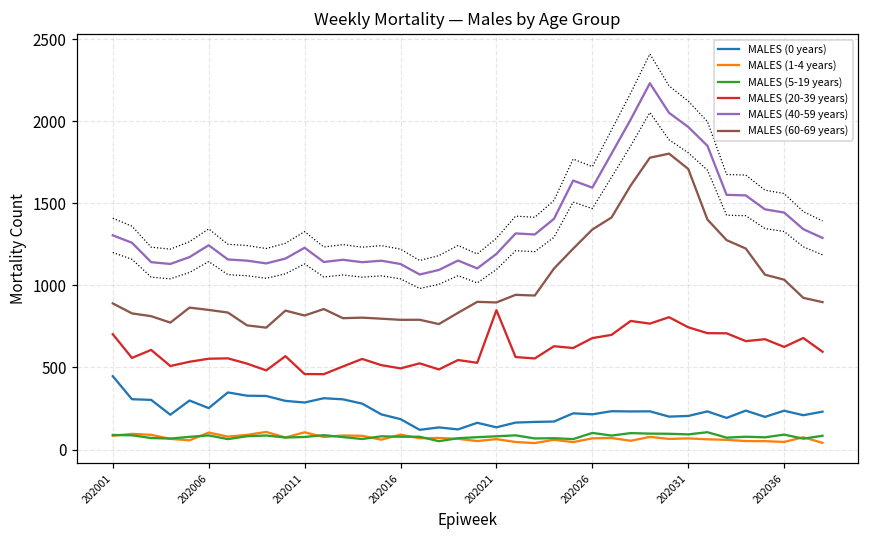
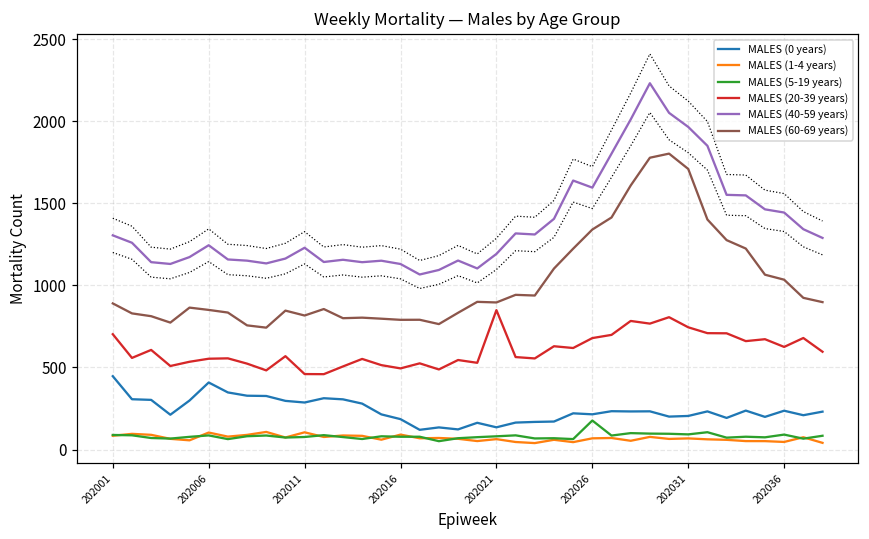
MALES (0 years), 202006: 250 -> 410
MALES (5-19 years), 202026: 100 -> 180
